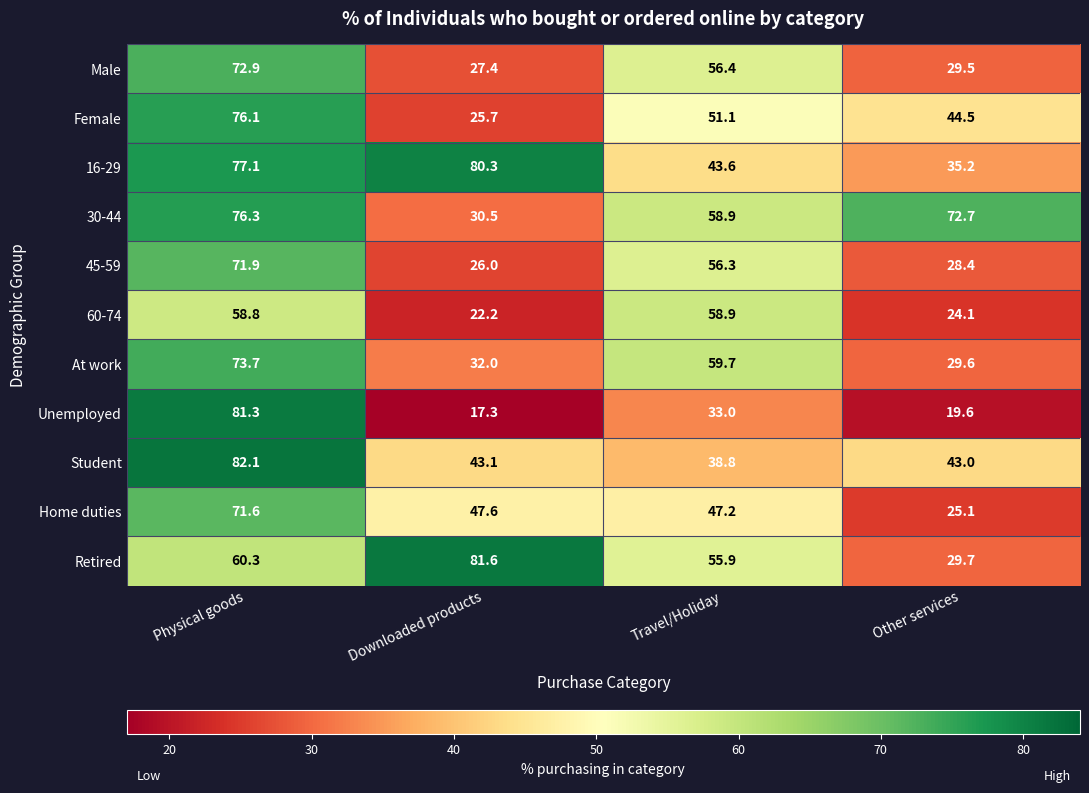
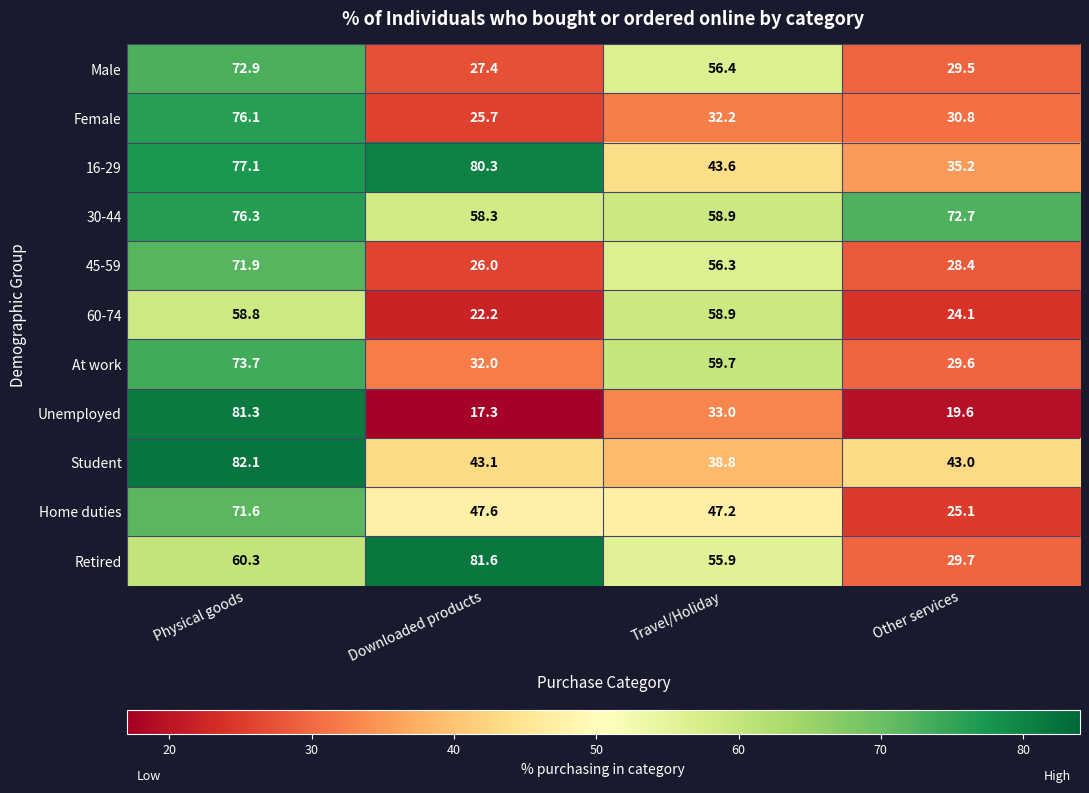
Female, Travel/Holiday: 51.1 -> 32.2
Female, Other services: 44.5 -> 30.8
30-44, Downloaded products: 30.5 -> 58.3
